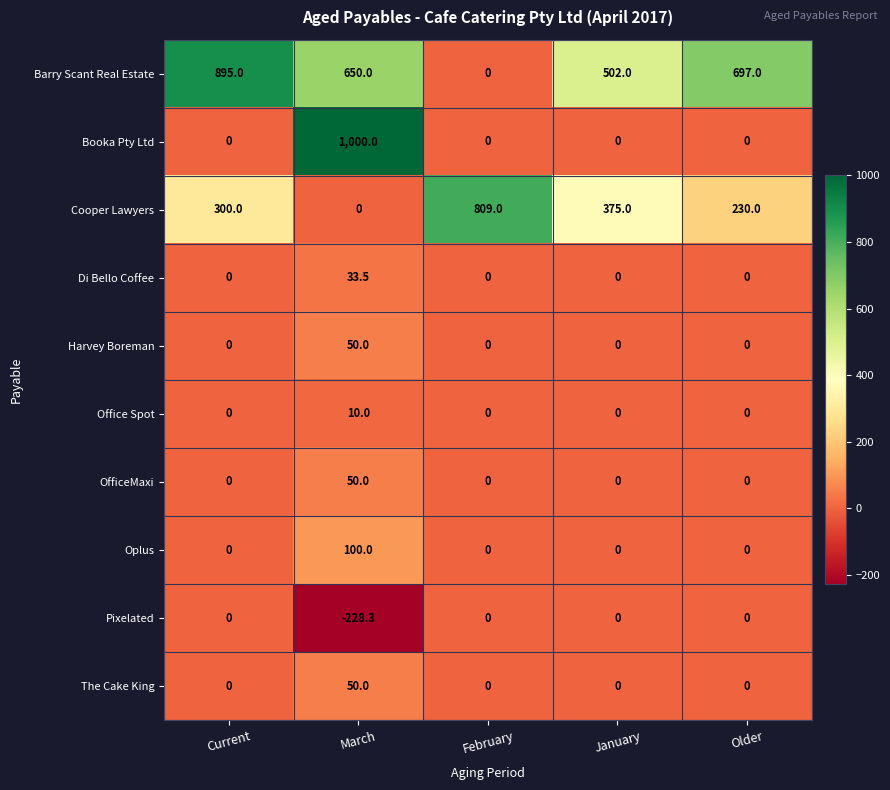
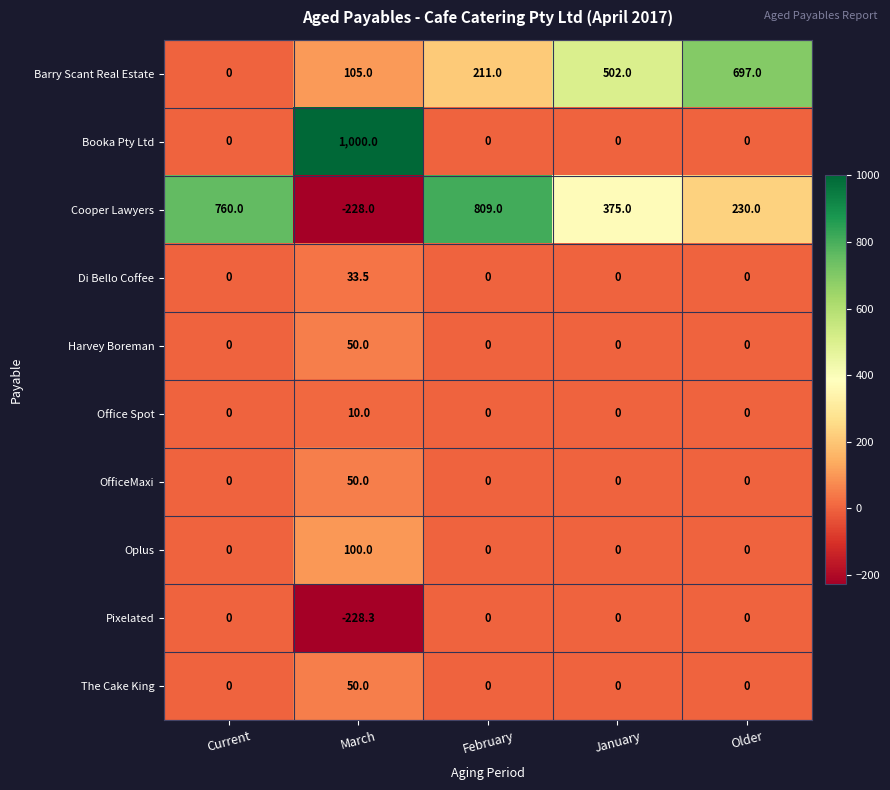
Barry Scant Real Estate, Current: 895.0 -> 0
Barry Scant Real Estate, March: 650.0 -> 105.0
Barry Scant Real Estate, February: 0 -> 211.0
Cooper Lawyers, Current: 300.0 -> 760.0
Cooper Lawyers, March: 0 -> -228.0
